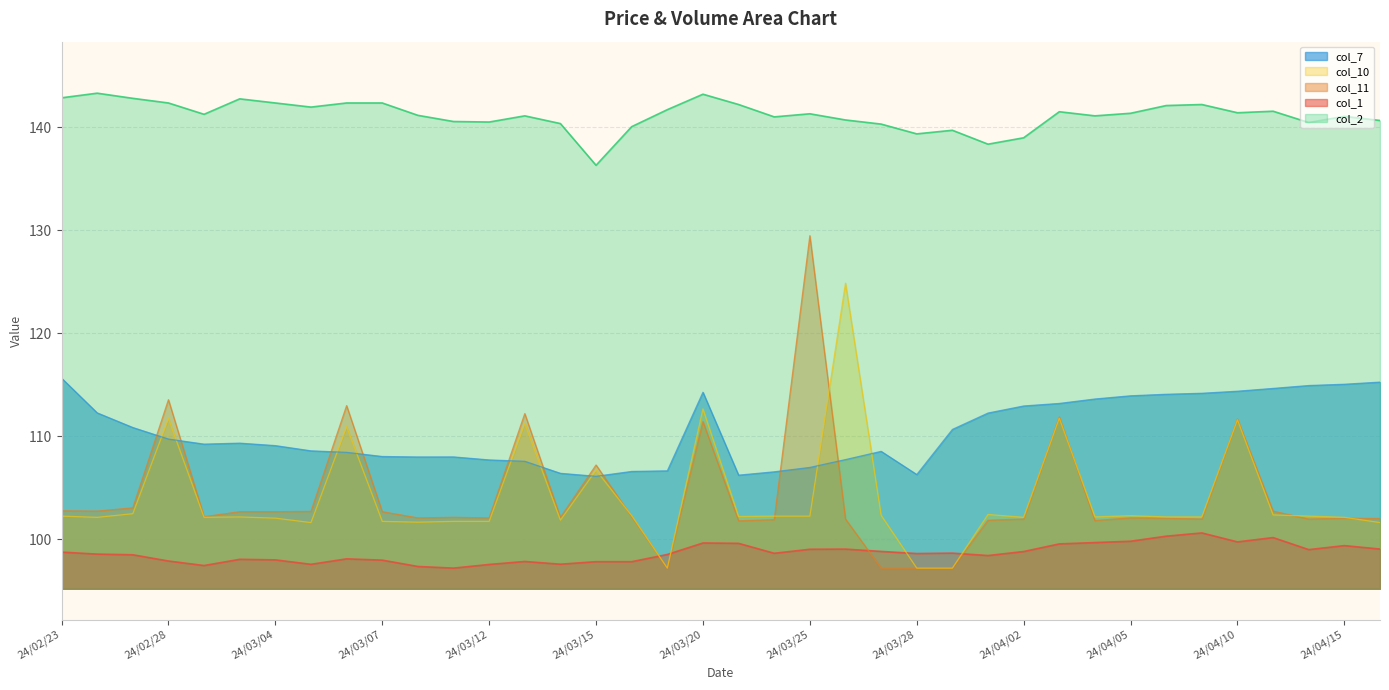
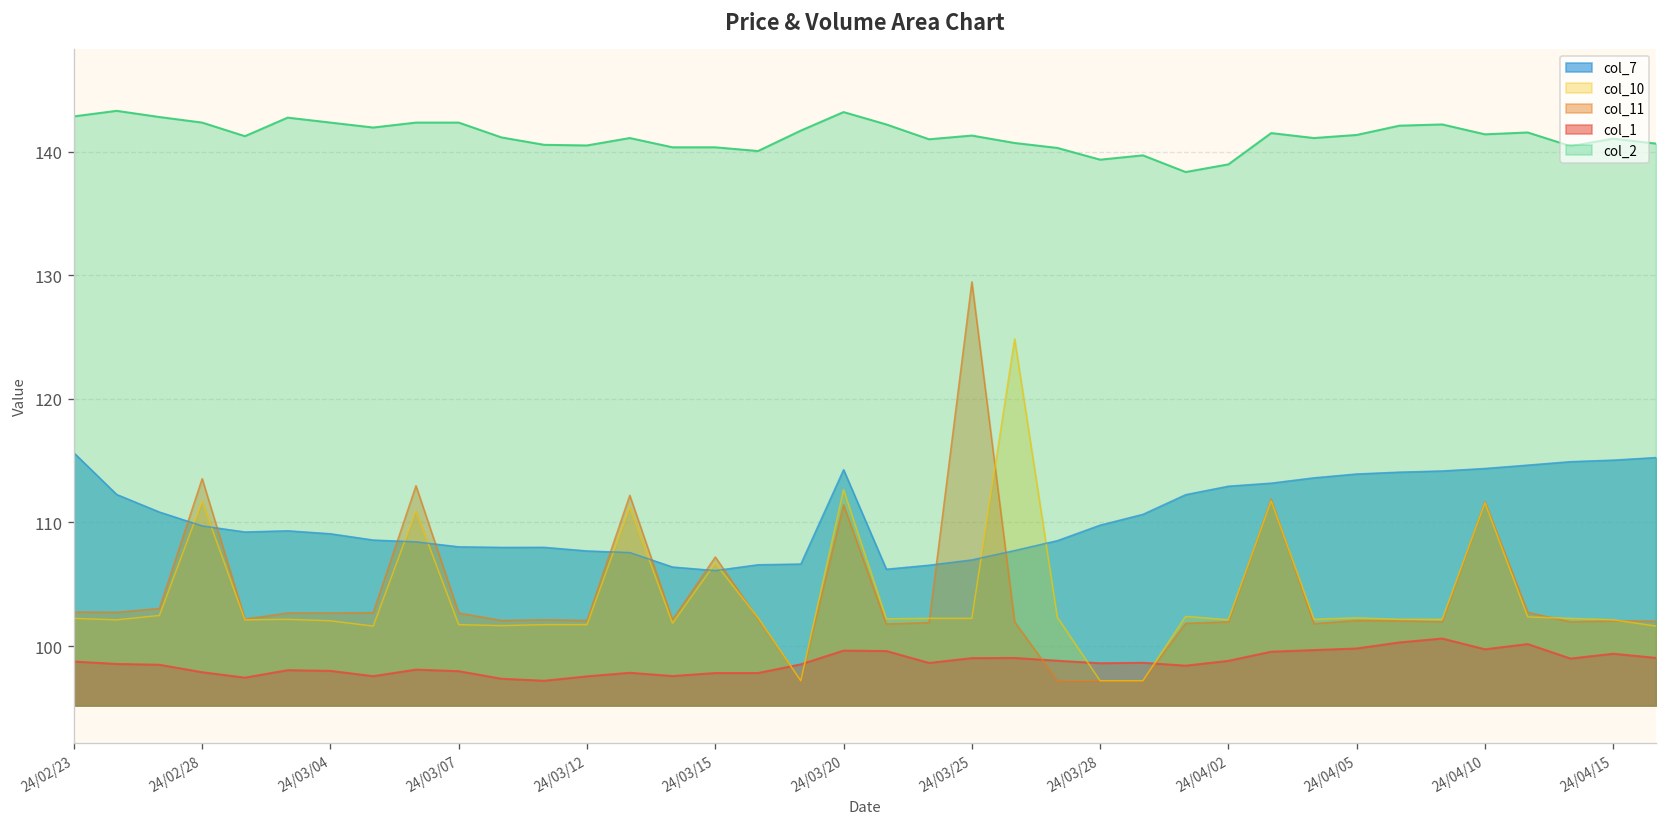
col_2, 24/03/15: 136.3 -> 140.4
col_7, 24/03/28: 106.3 -> 109.8
